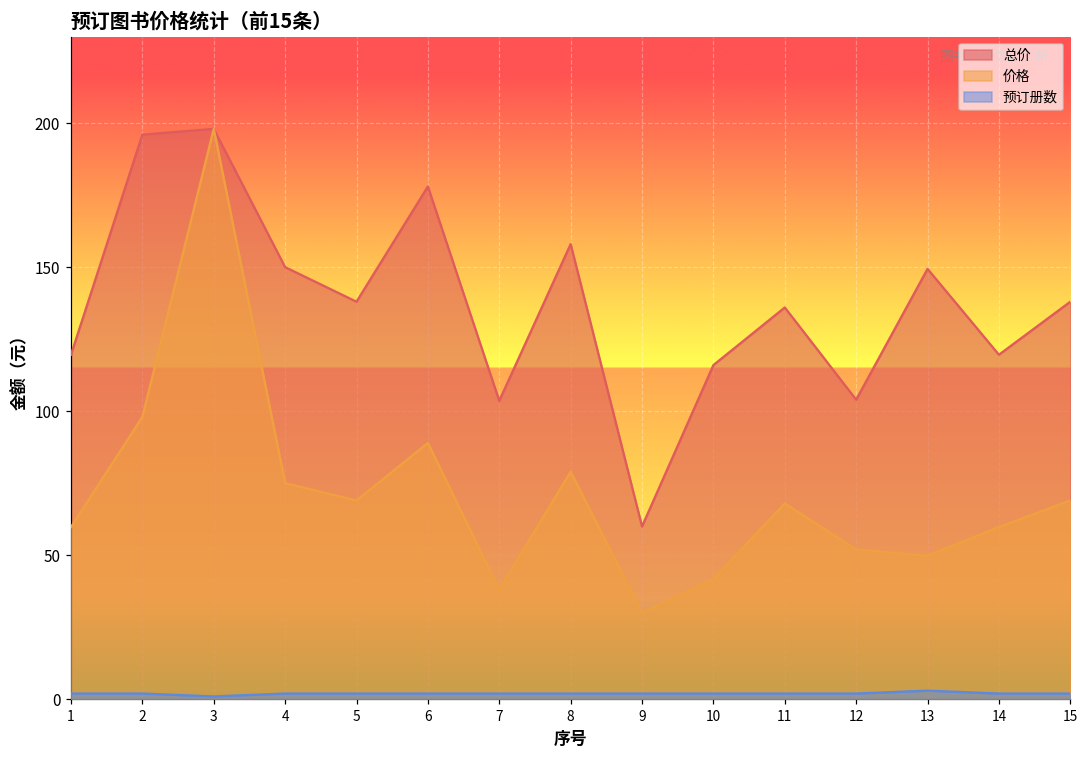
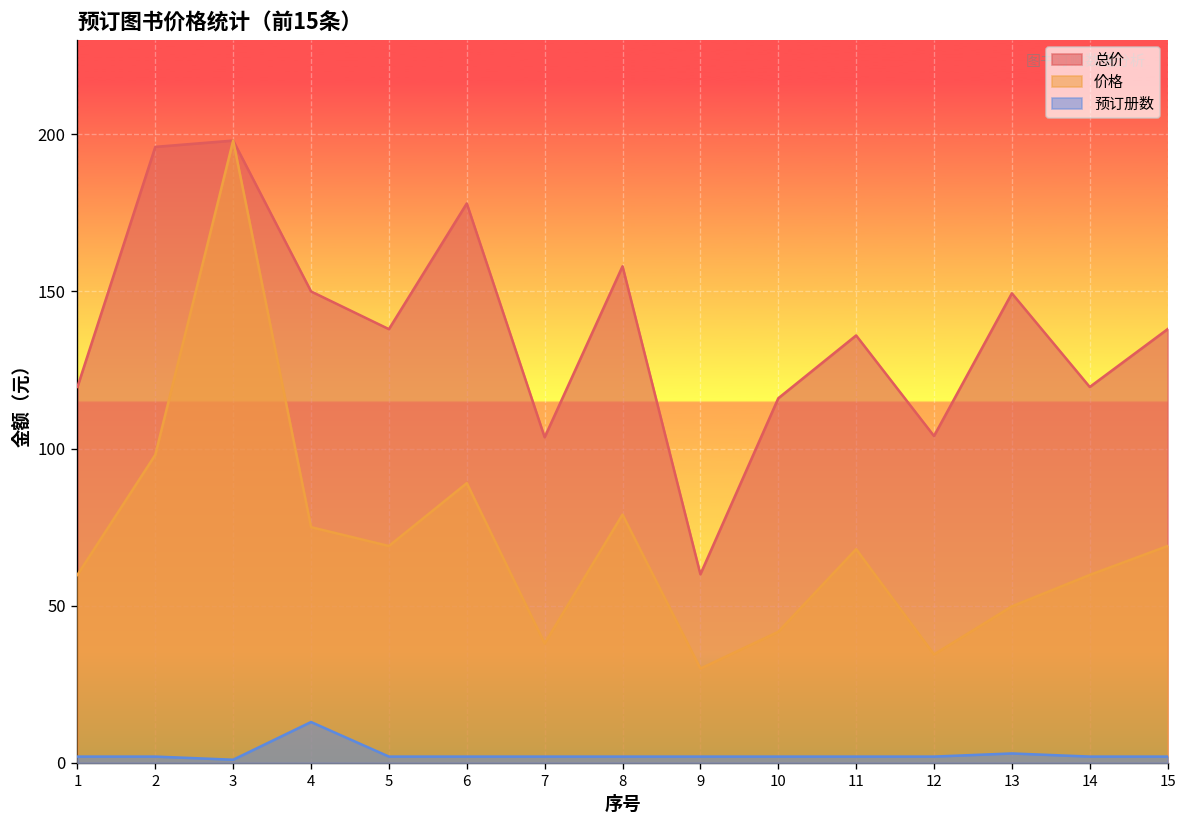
预订册数, 4: 2 -> 13
价格, 12: 52 -> 35
